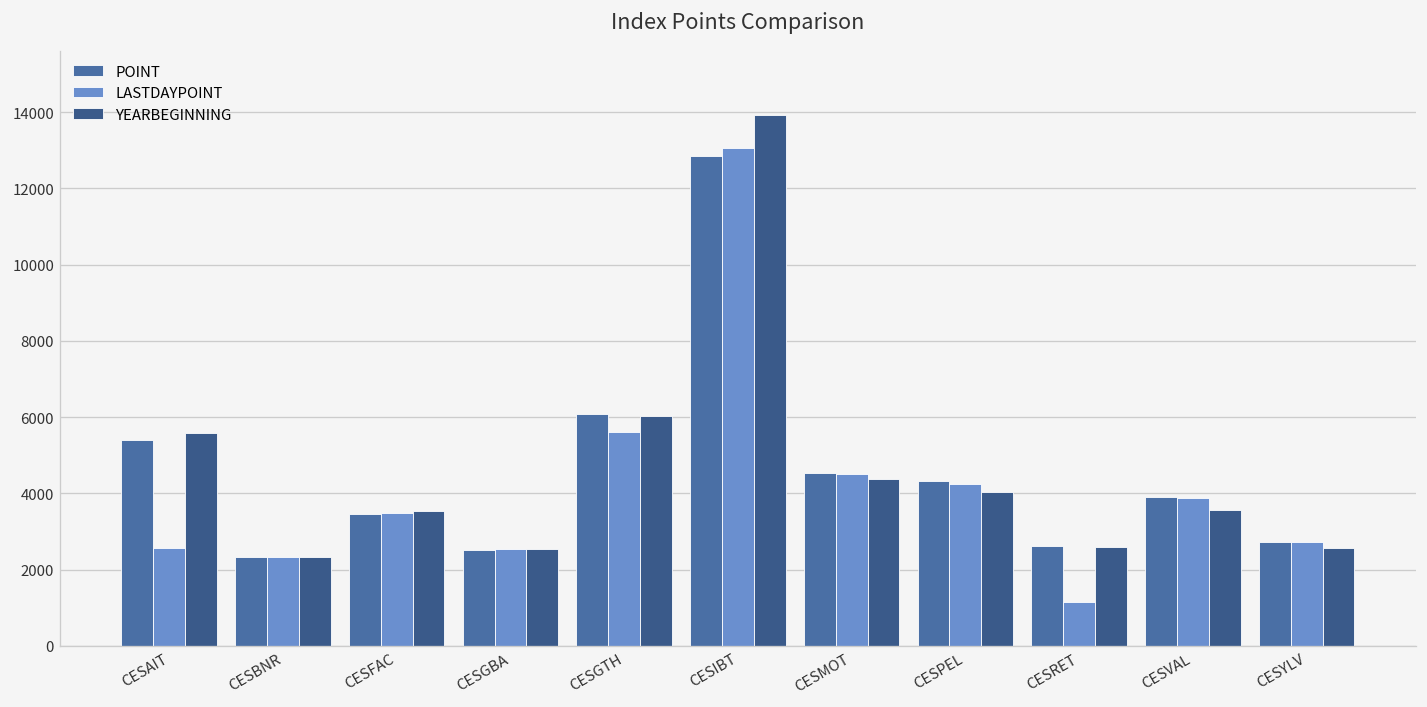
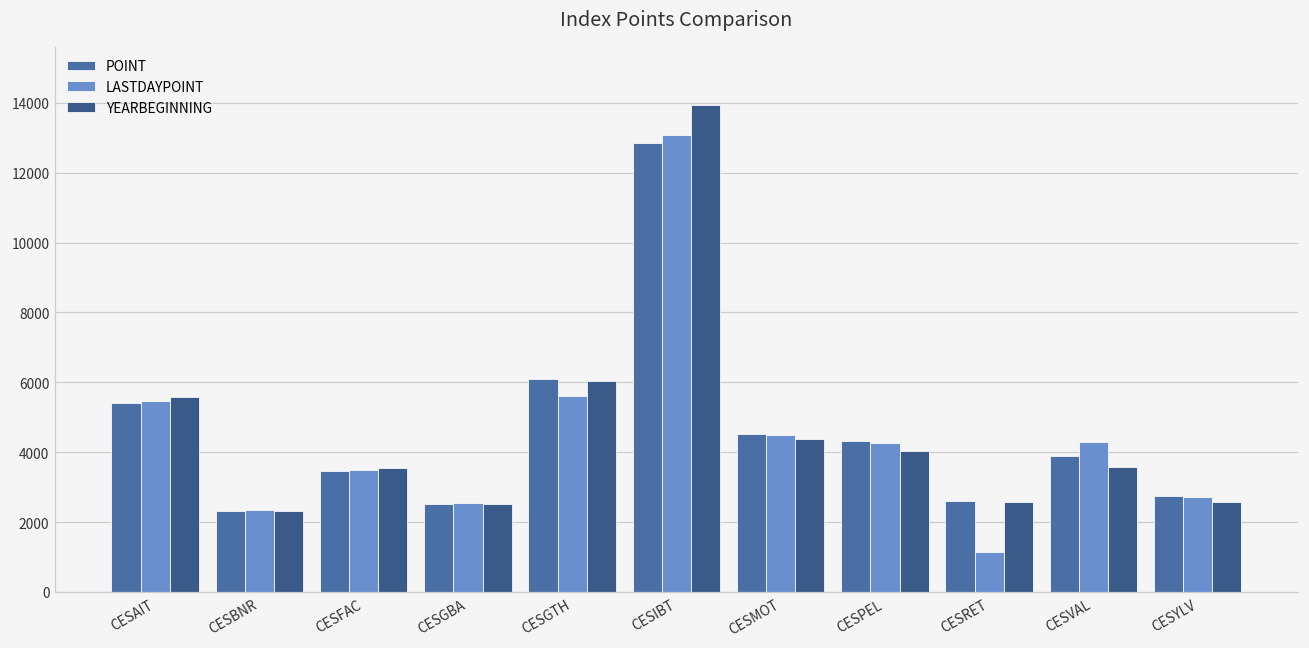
LASTDAYPOINT, CESAIT: 2600 -> 5500
LASTDAYPOINT, CESVAL: 3900 -> 4300
